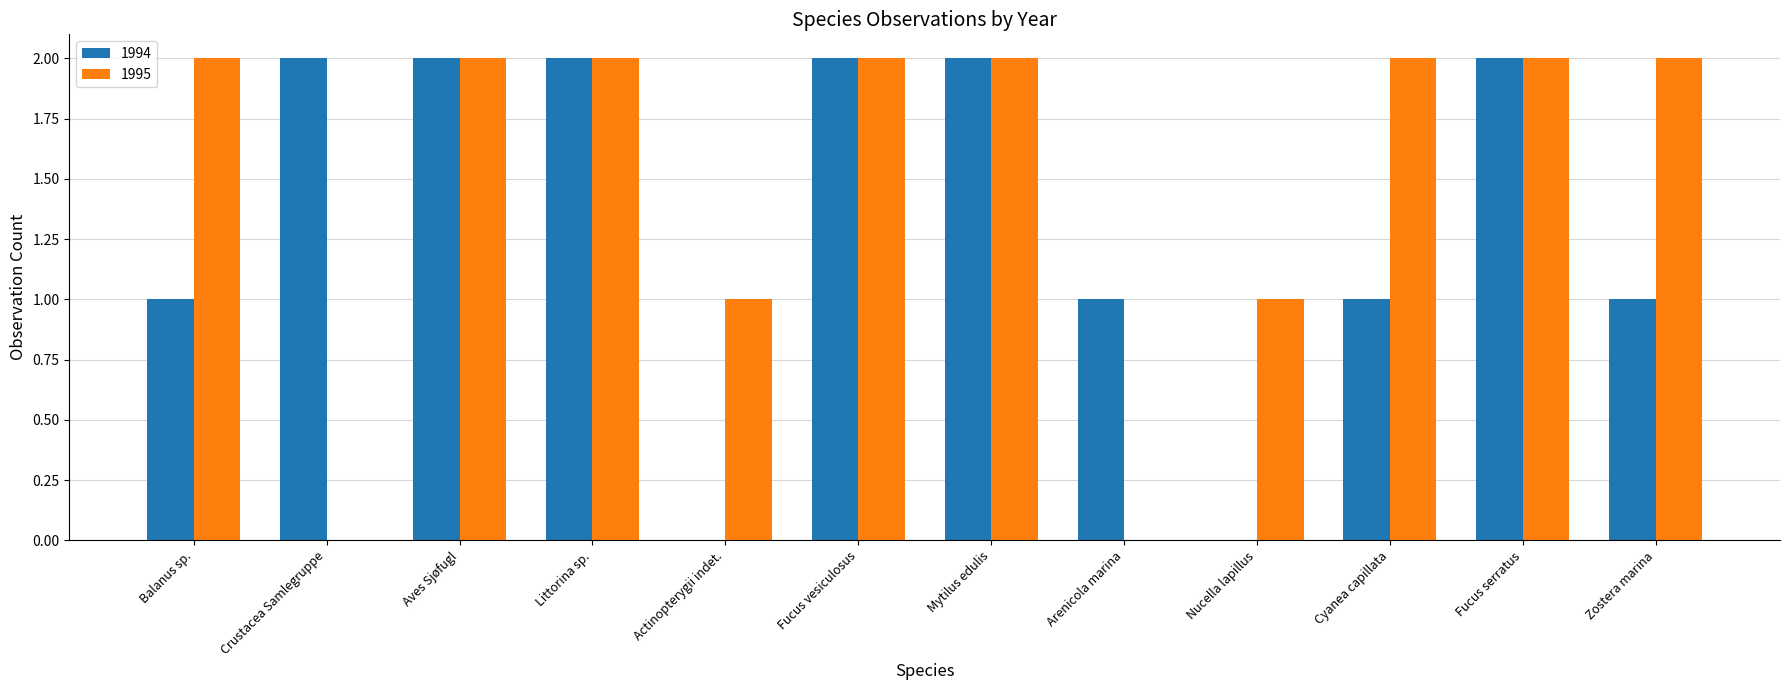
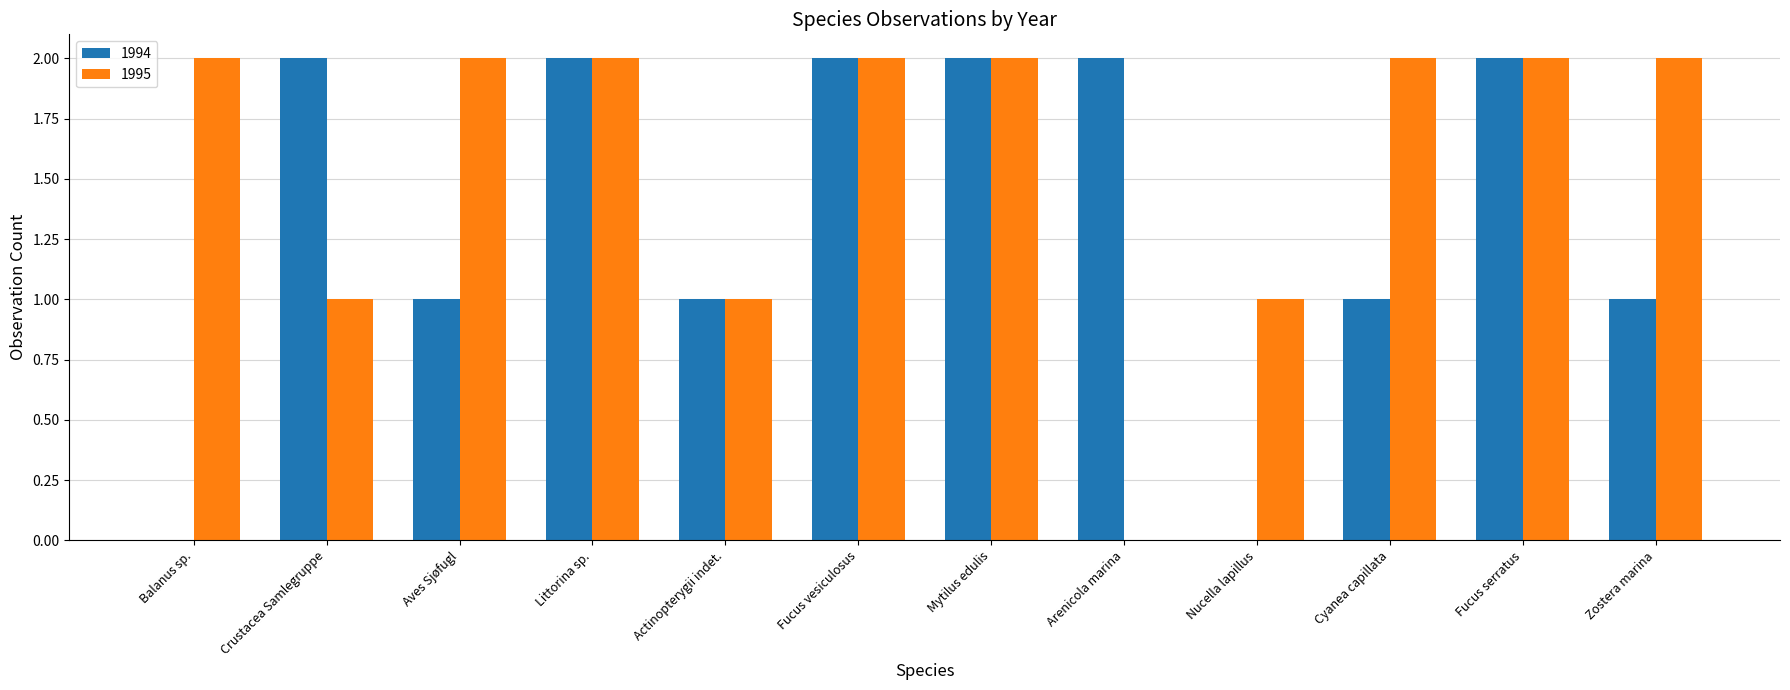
1994, Balanus sp.: 1 -> 0
1995, Crustacea Samlegruppe: 0 -> 1
1994, Aves Sjøfugl: 2 -> 1
1994, Actinopterygii indet.: 0 -> 1
1994, Arenicola marina: 1 -> 2
